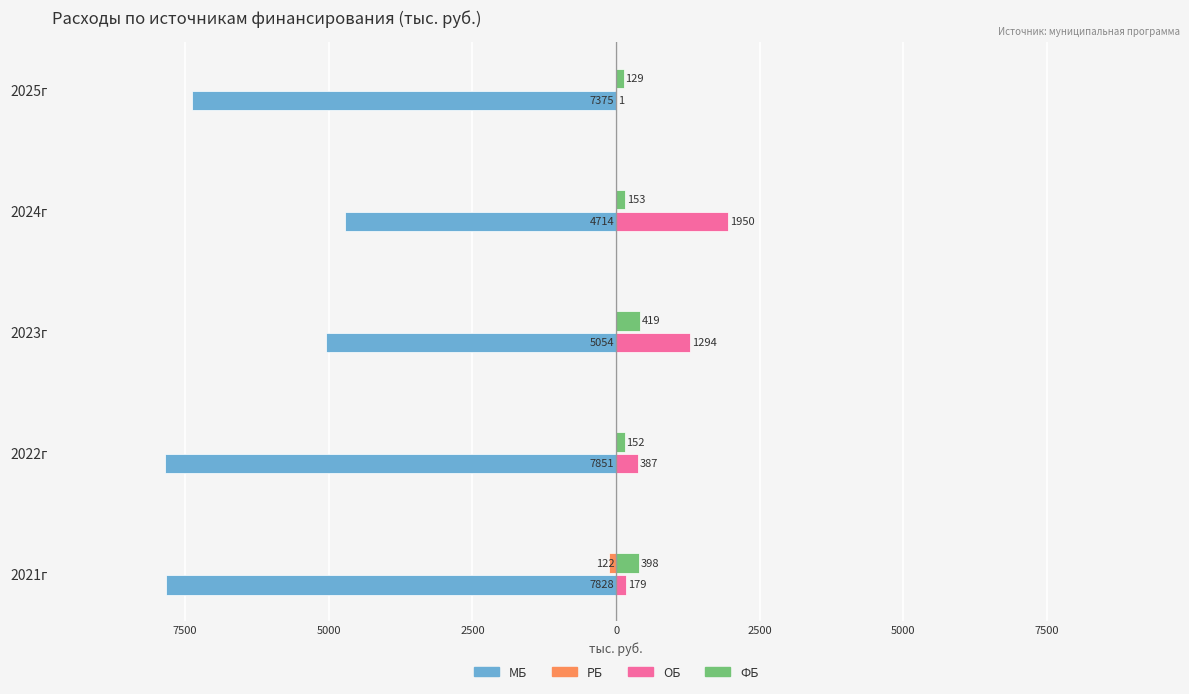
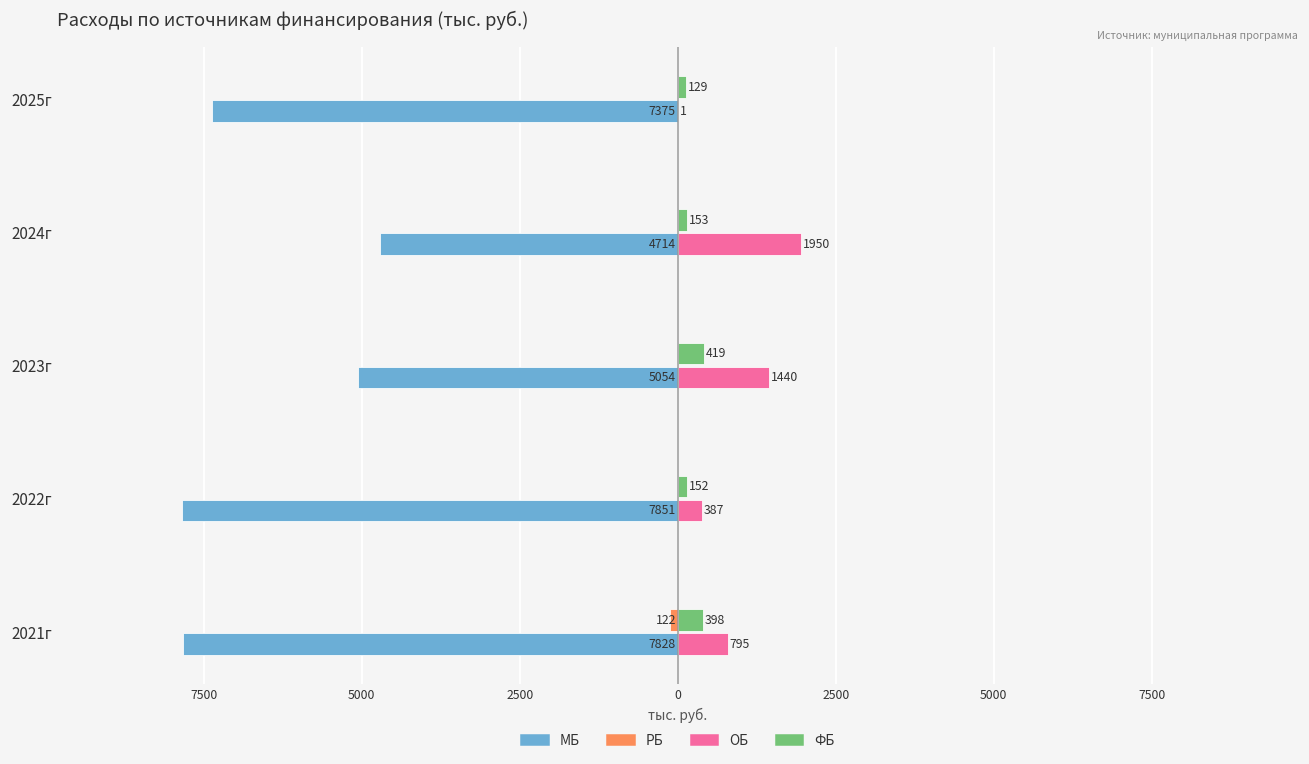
ОБ, 2023г: 1294 -> 1440
ОБ, 2021г: 179 -> 795
